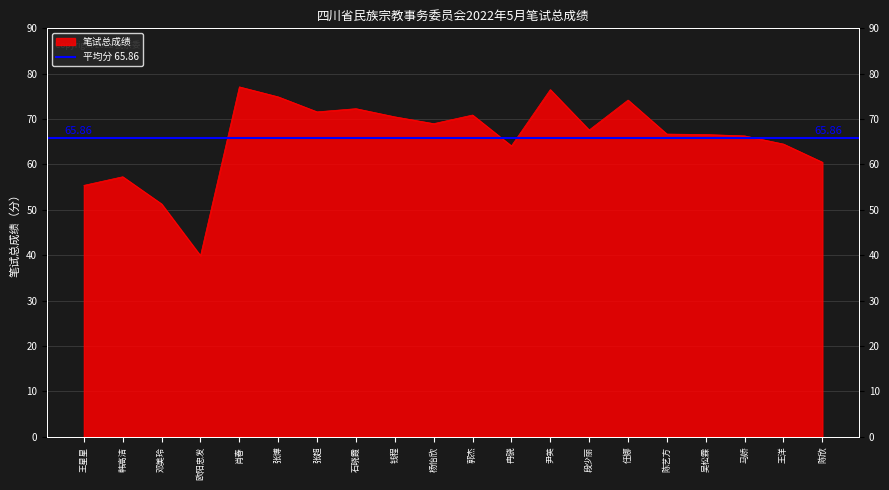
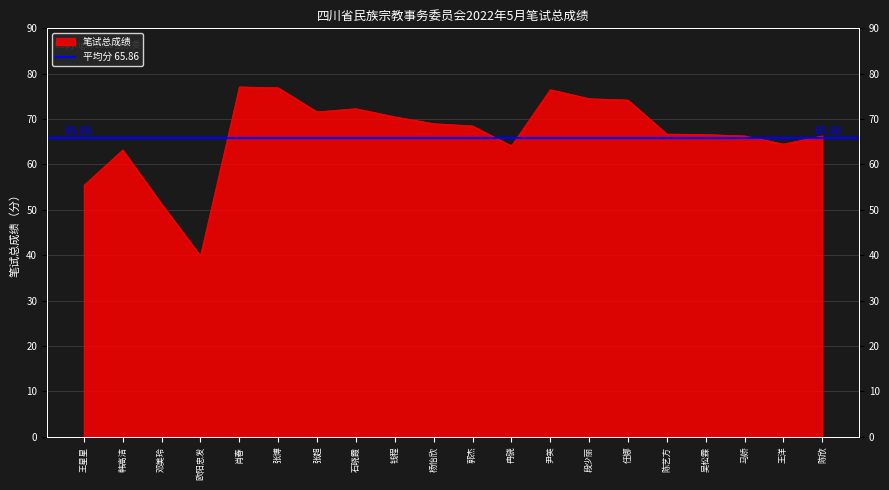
韩高洁: 57 -> 63
张博: 75 -> 77
郭杰: 71 -> 69
段少丽: 68 -> 75
陈欣: 61 -> 66
